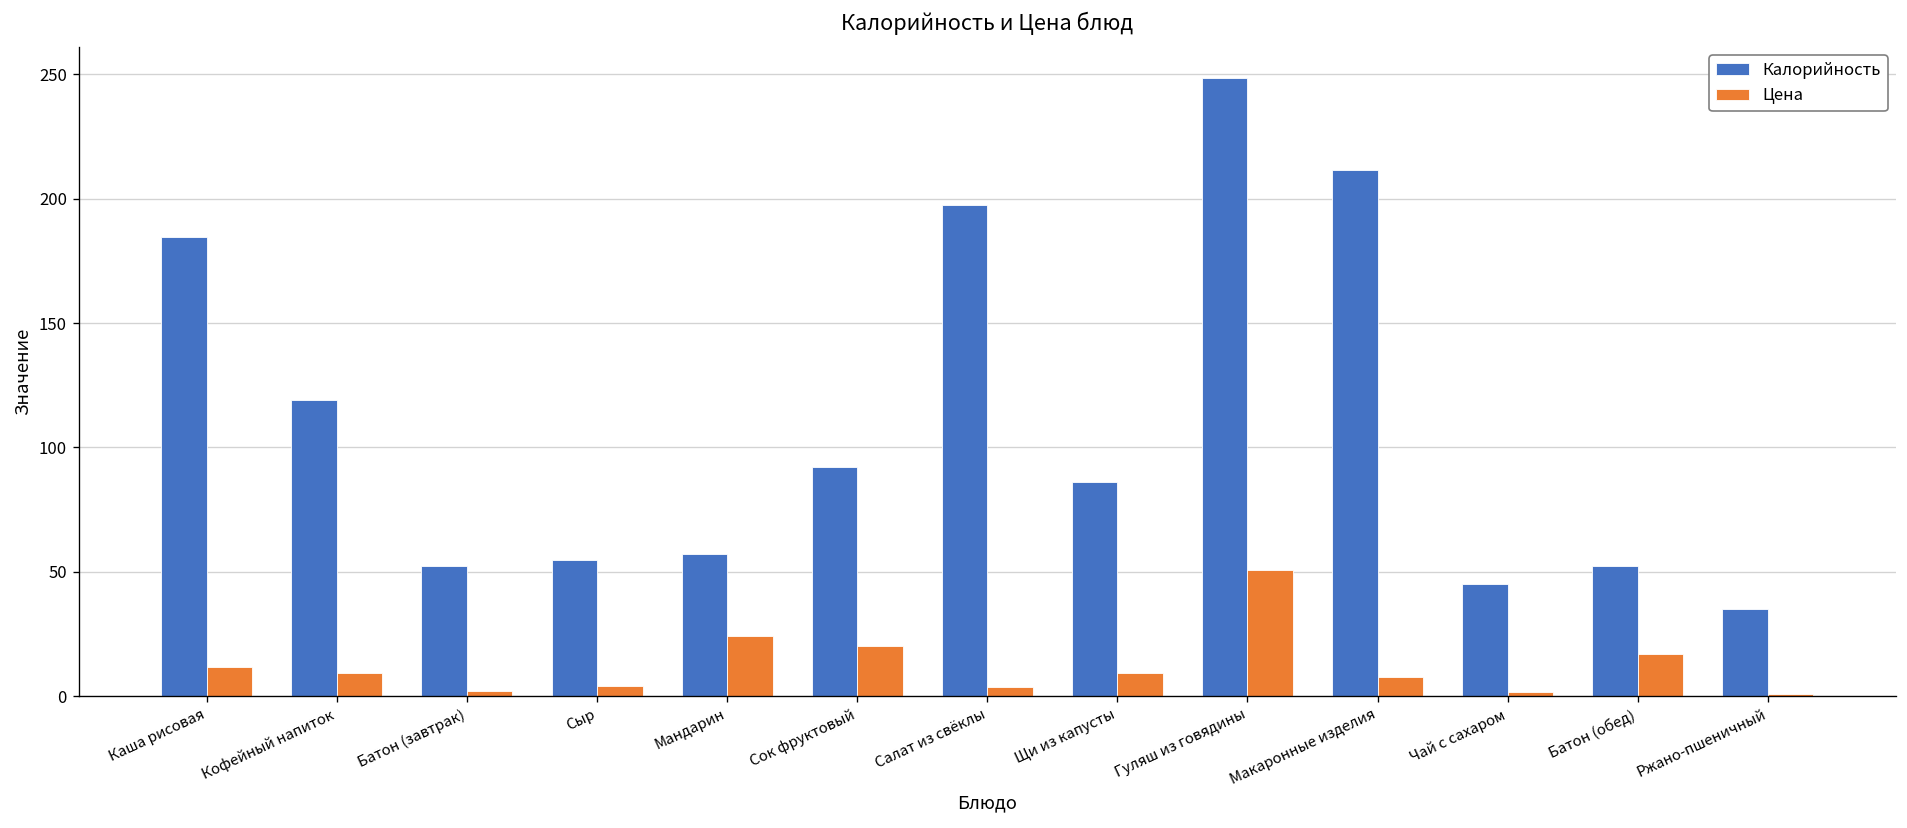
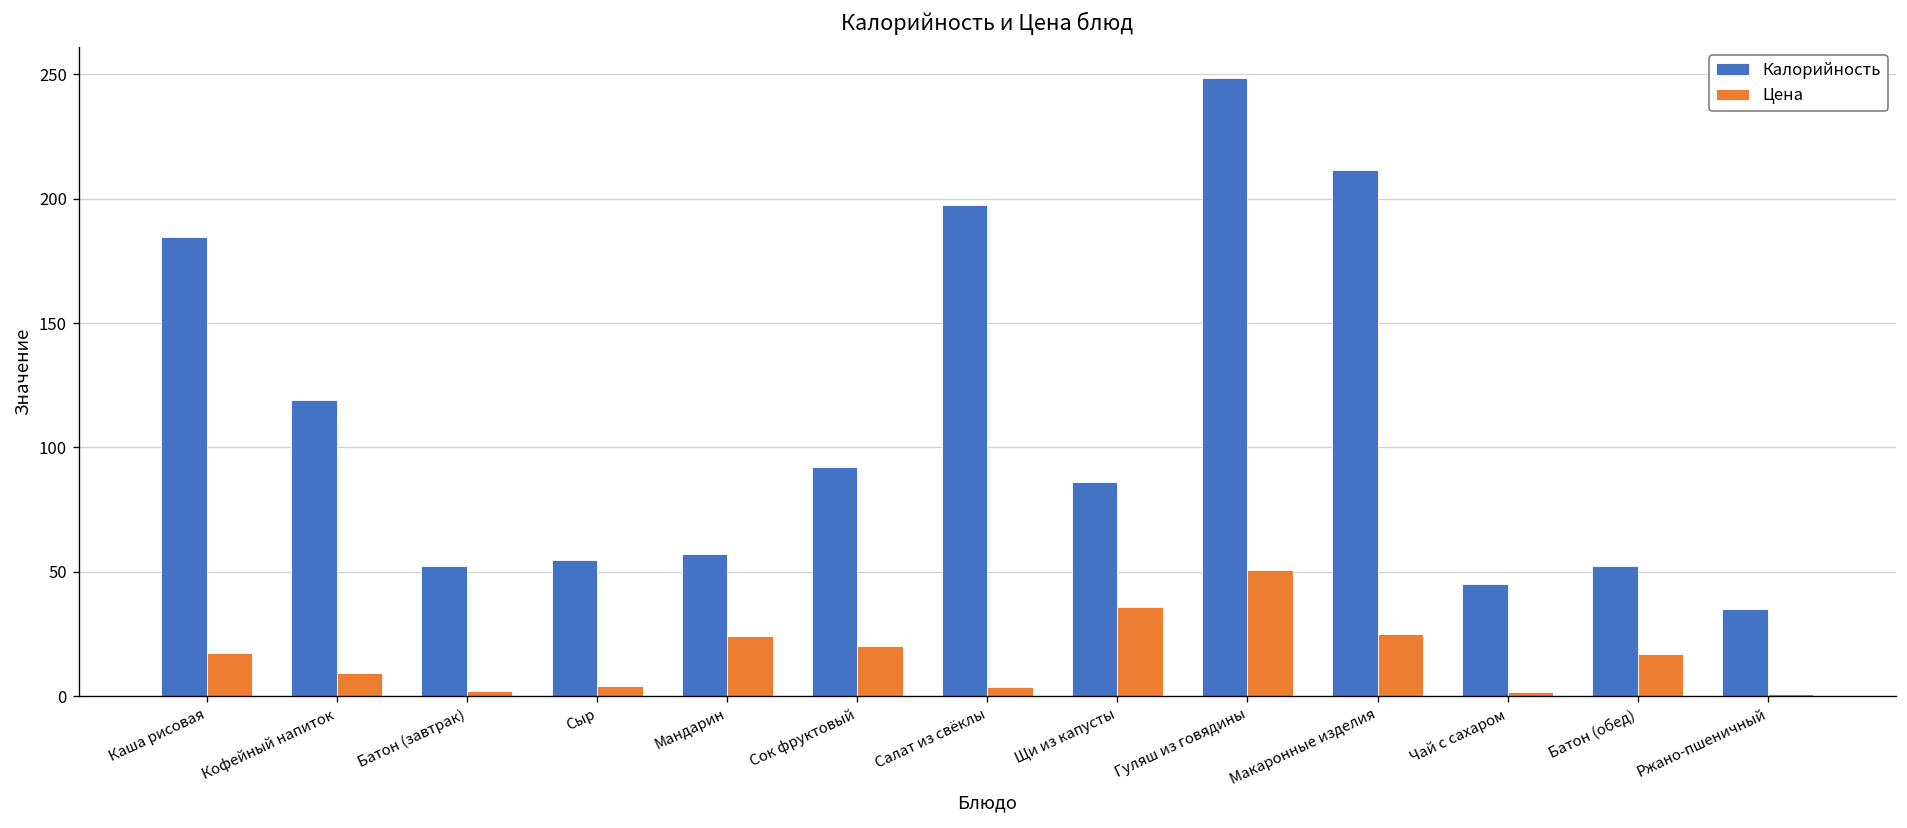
Цена, Каша рисовая: 12 -> 18
Цена, Щи из капусты: 9 -> 36
Цена, Макаронные изделия: 8 -> 25
